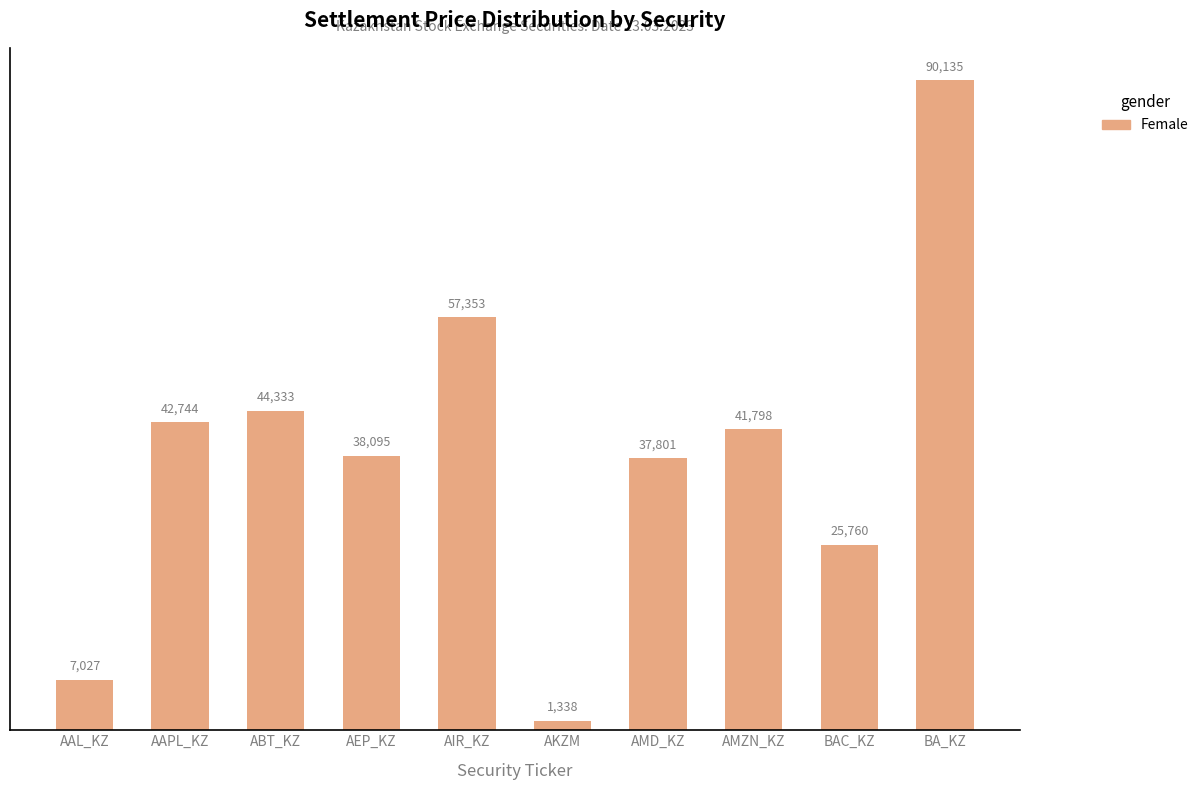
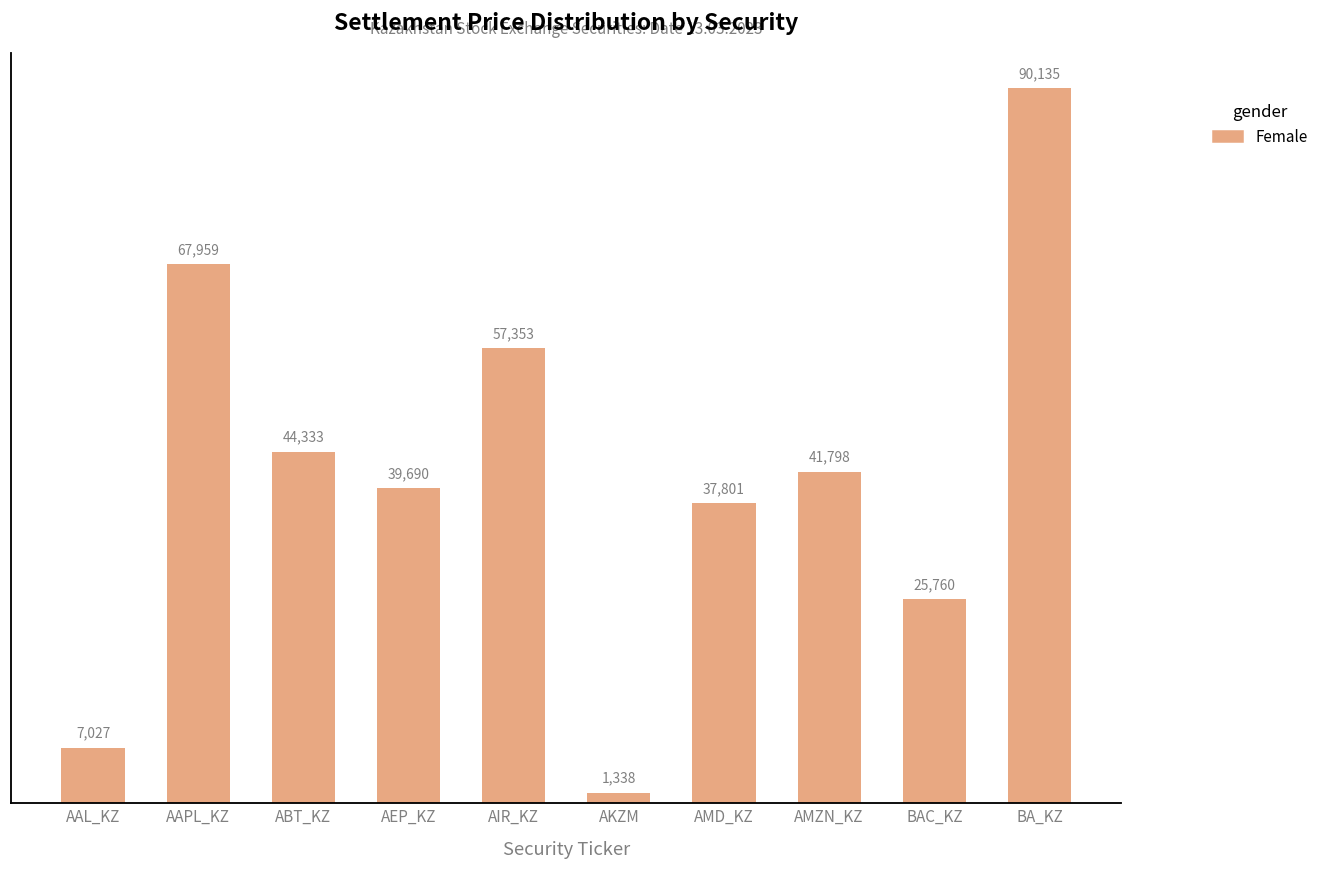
AAPL_KZ: 42,744 -> 67,959
AEP_KZ: 38,095 -> 39,690
